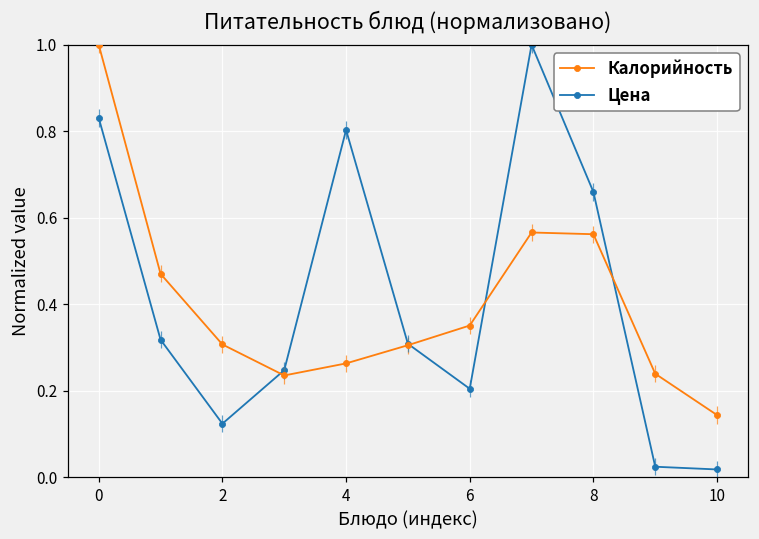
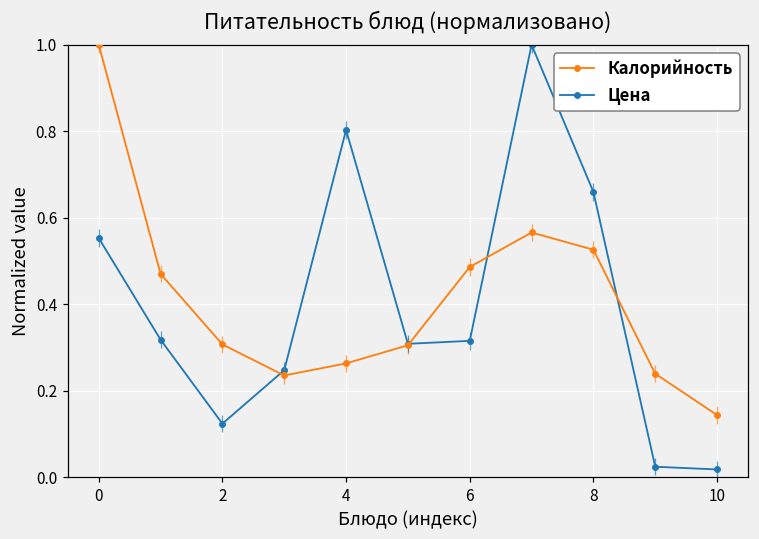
Цена, 0: 0.83 -> 0.55
Калорийность, 6: 0.35 -> 0.49
Цена, 6: 0.20 -> 0.32
Калорийность, 8: 0.56 -> 0.53
